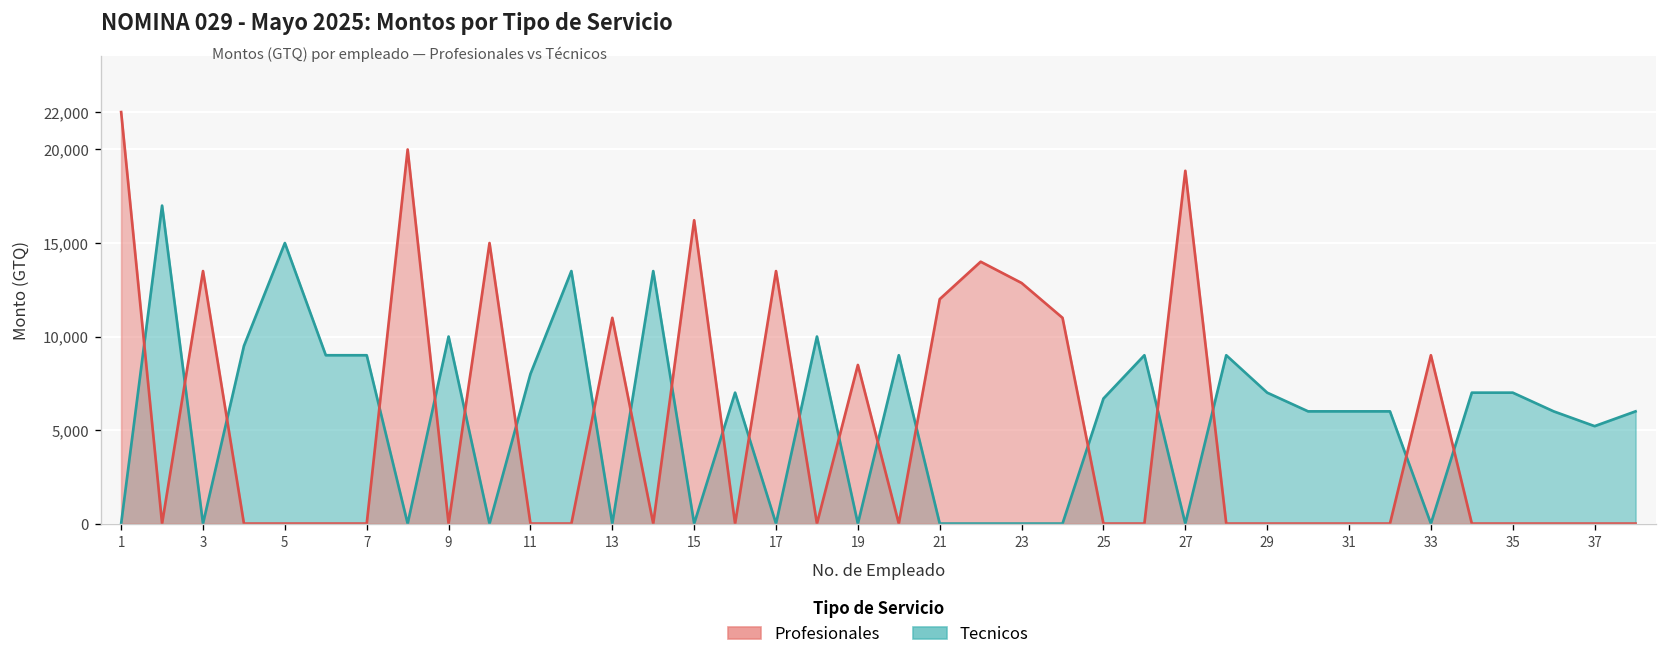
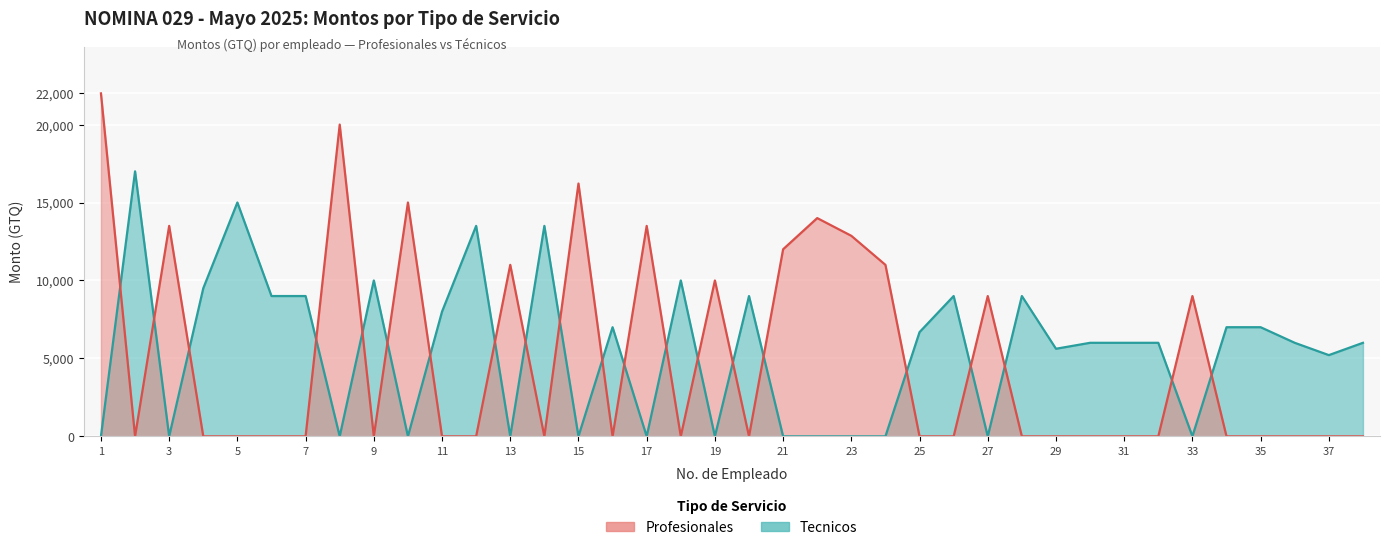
Profesionales, 19: 8,500 -> 10,000
Profesionales, 27: 18,900 -> 9,000
Tecnicos, 29: 7,000 -> 5,600
